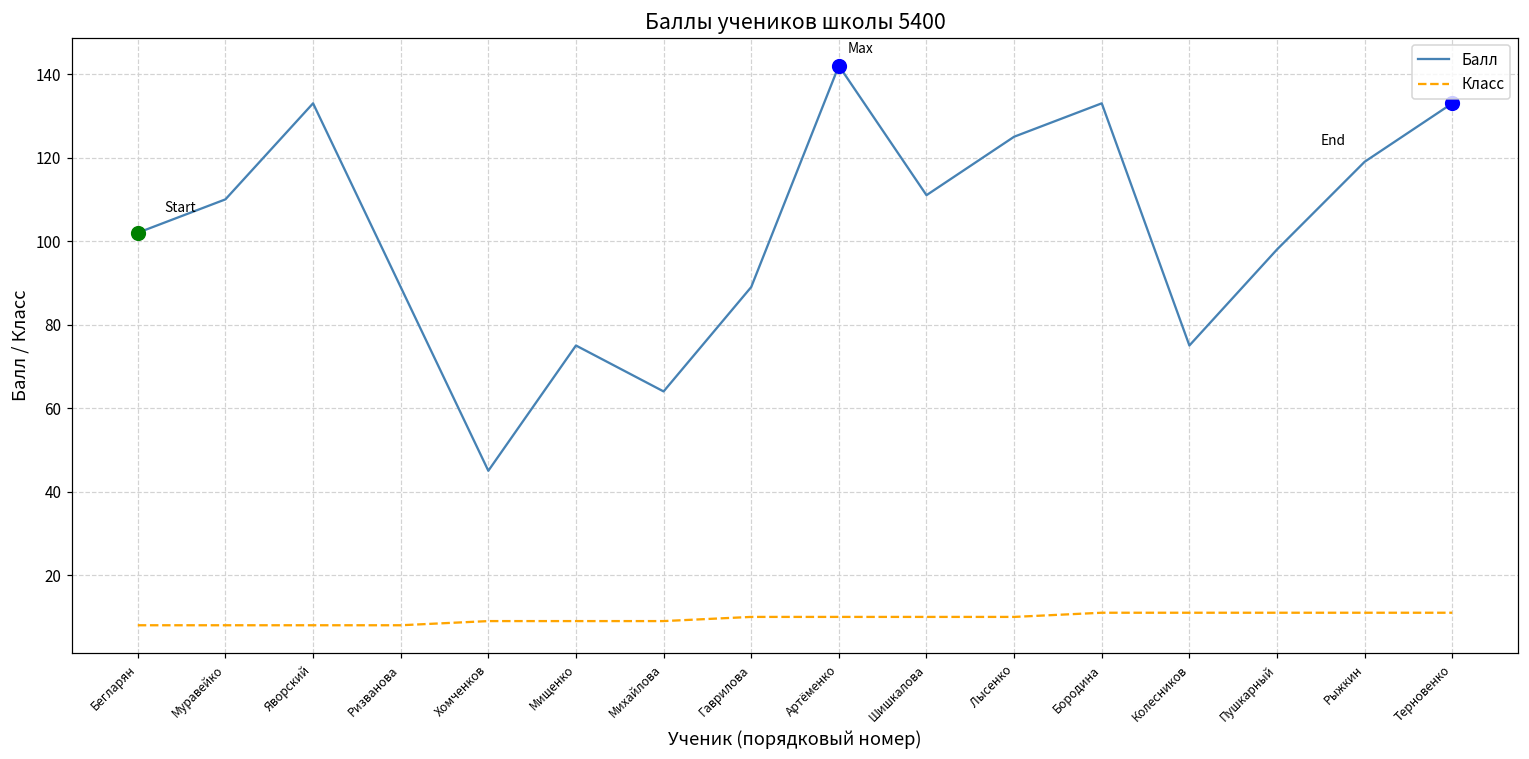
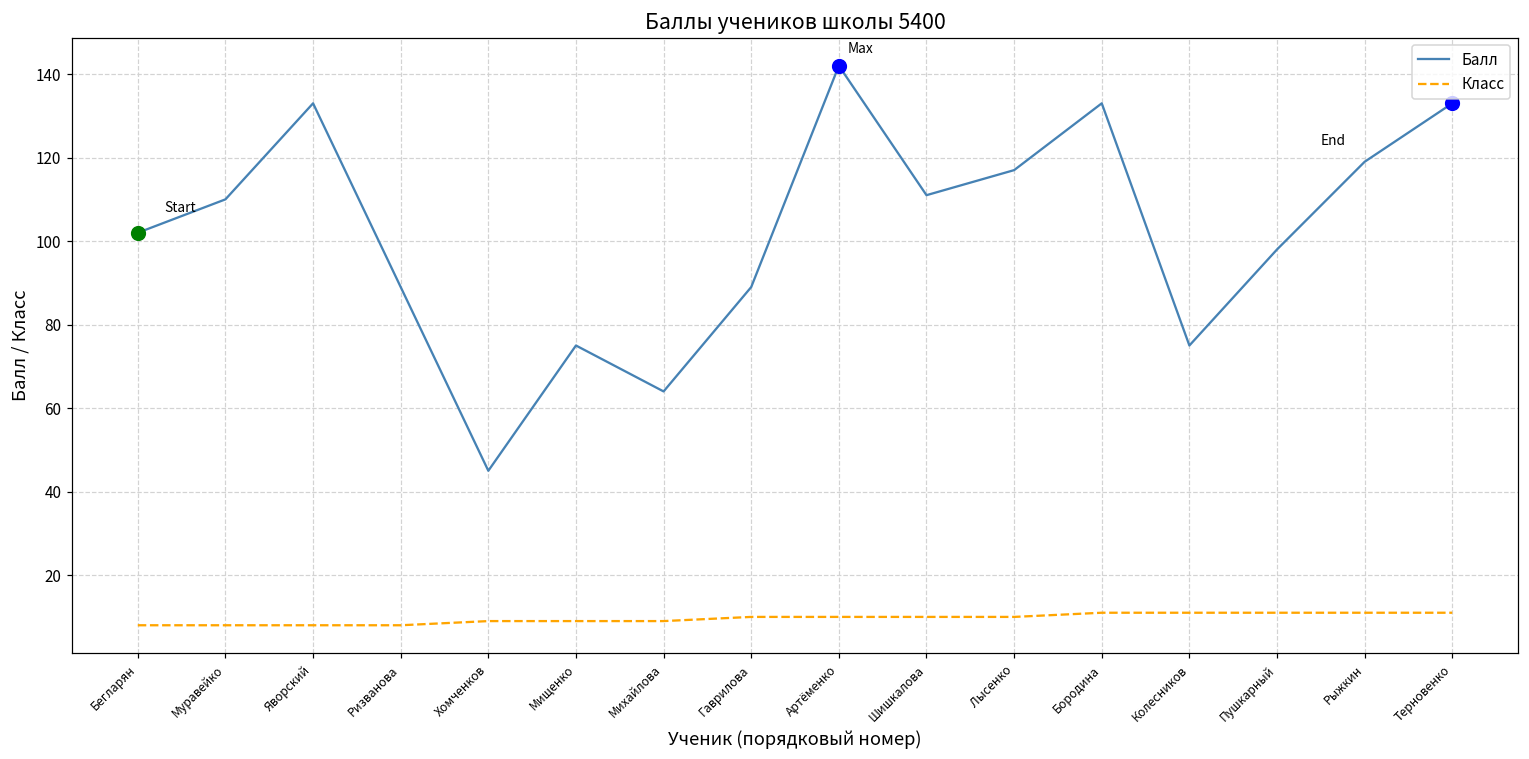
Балл, Лысенко: 125 -> 117
